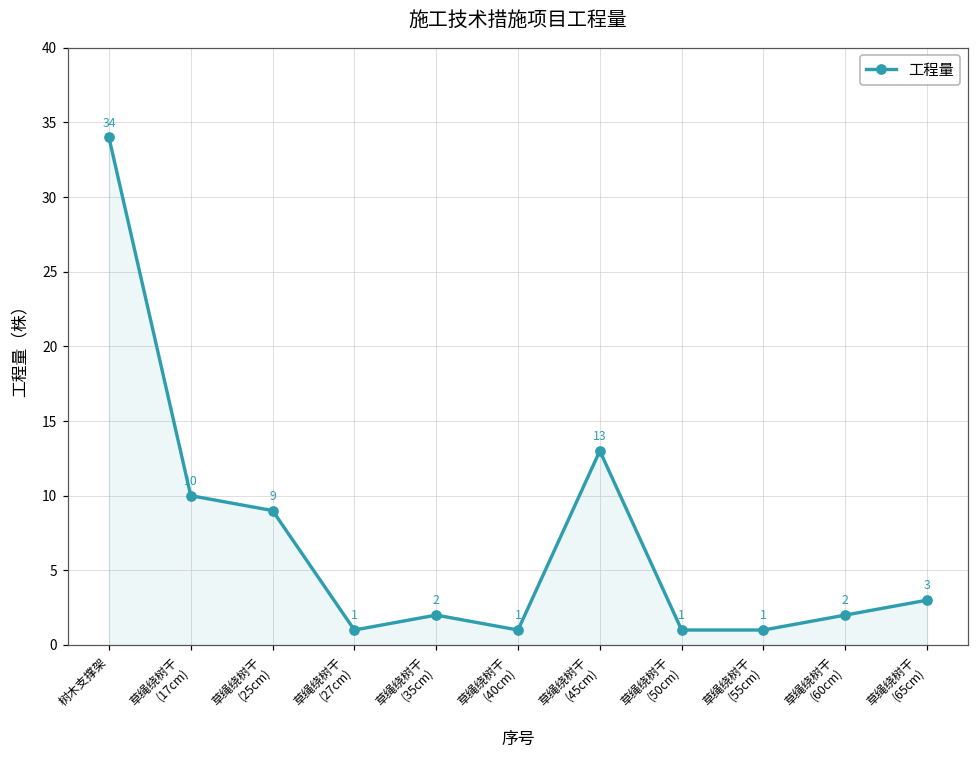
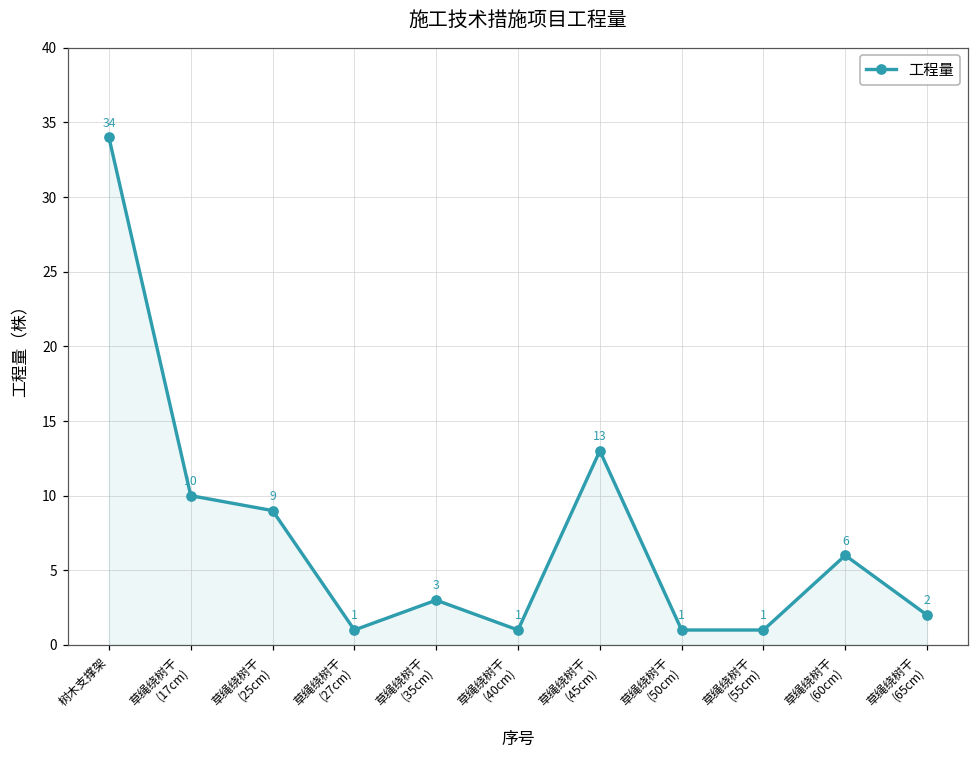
草绳绕树干 (35cm): 2 -> 3
草绳绕树干 (60cm): 2 -> 6
草绳绕树干 (65cm): 3 -> 2
